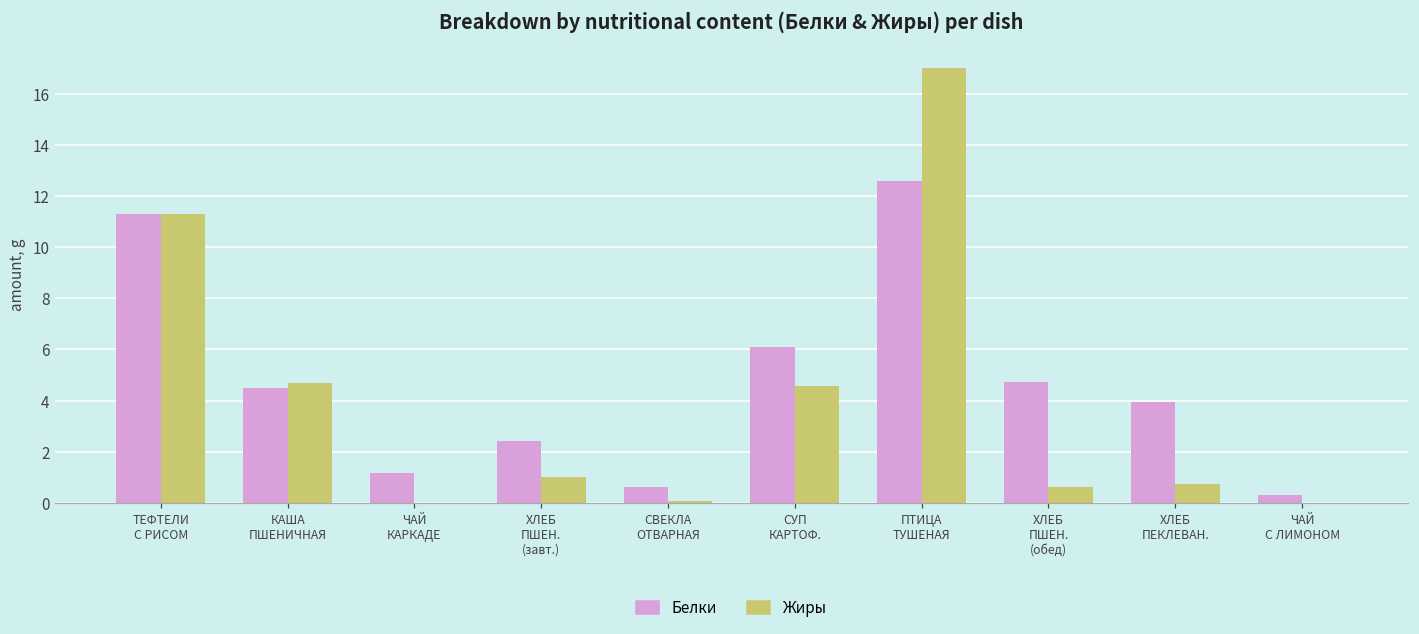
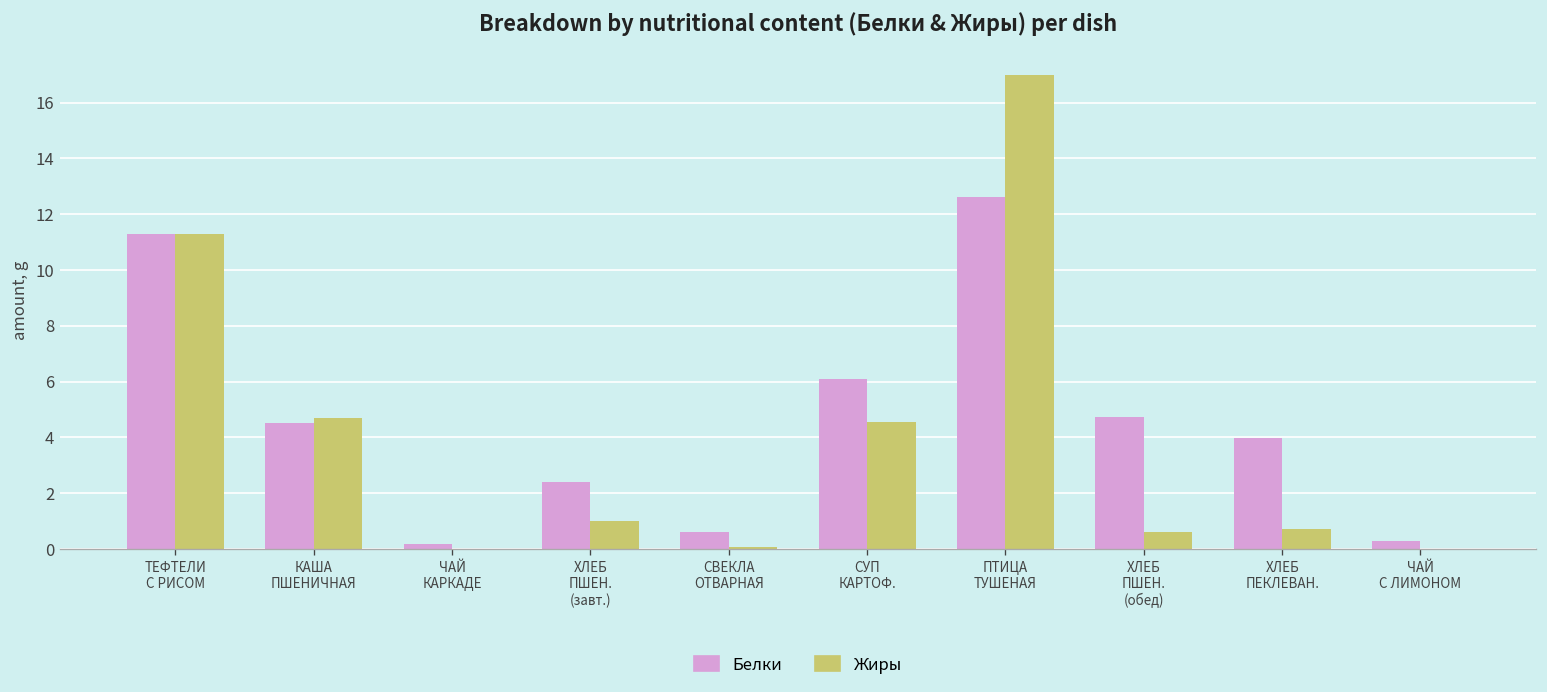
Белки, ЧАЙ КАРКАДЕ: 1.2 -> 0.2
